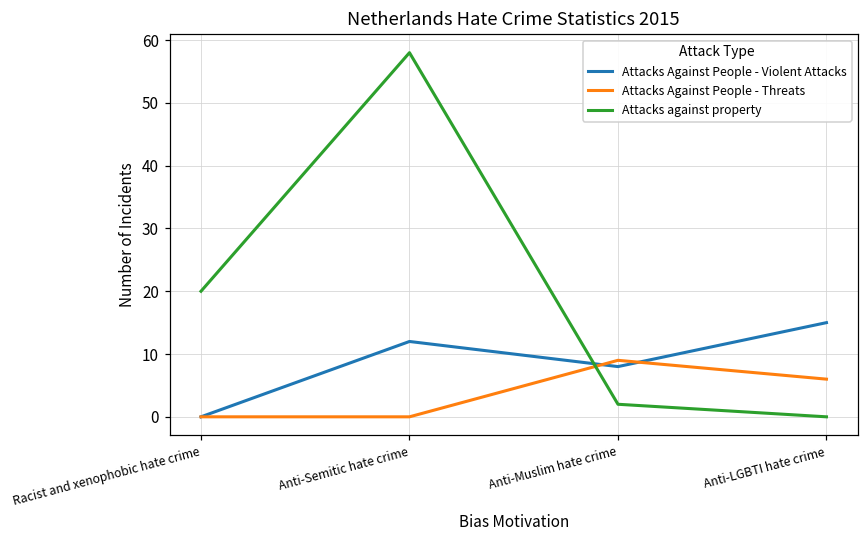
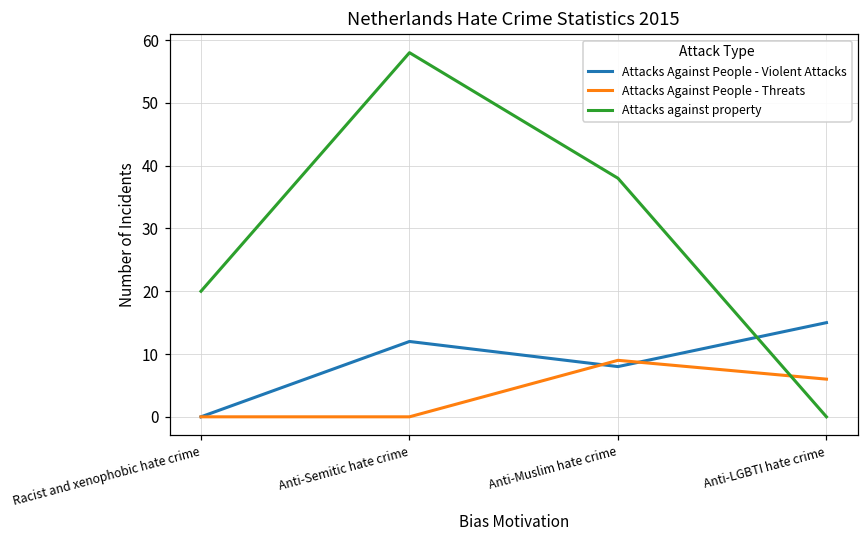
Attacks against property, Anti-Muslim hate crime: 2 -> 38
